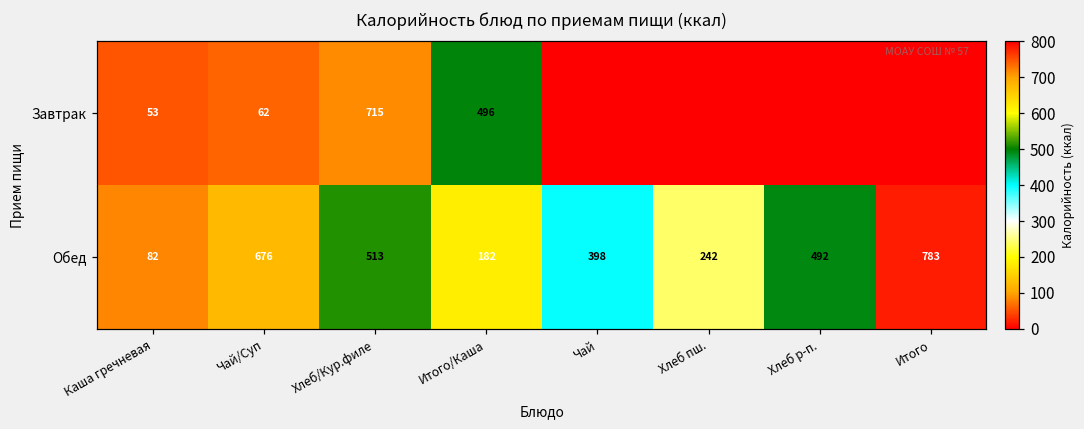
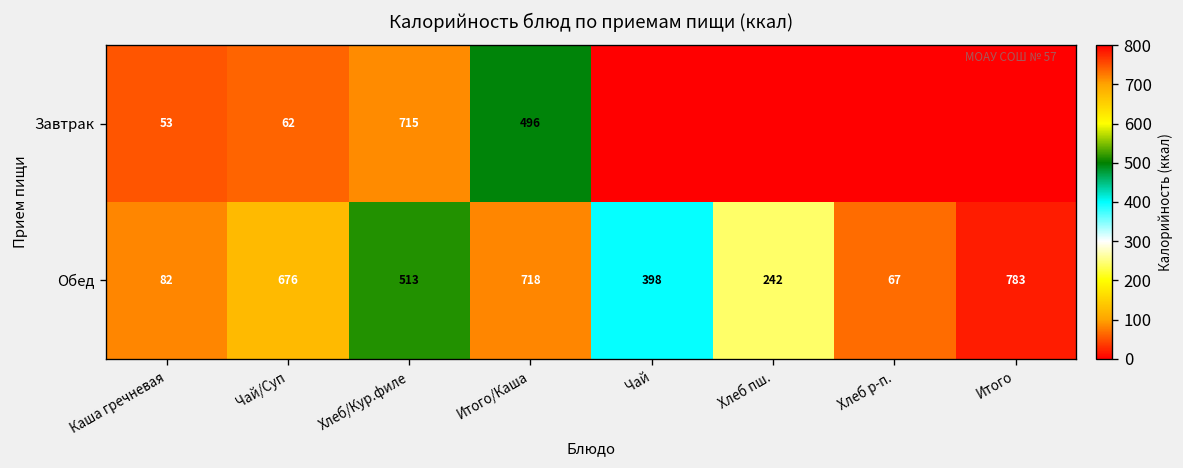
Обед, Итого/Каша: 182 -> 718
Обед, Хлеб р-п.: 492 -> 67
